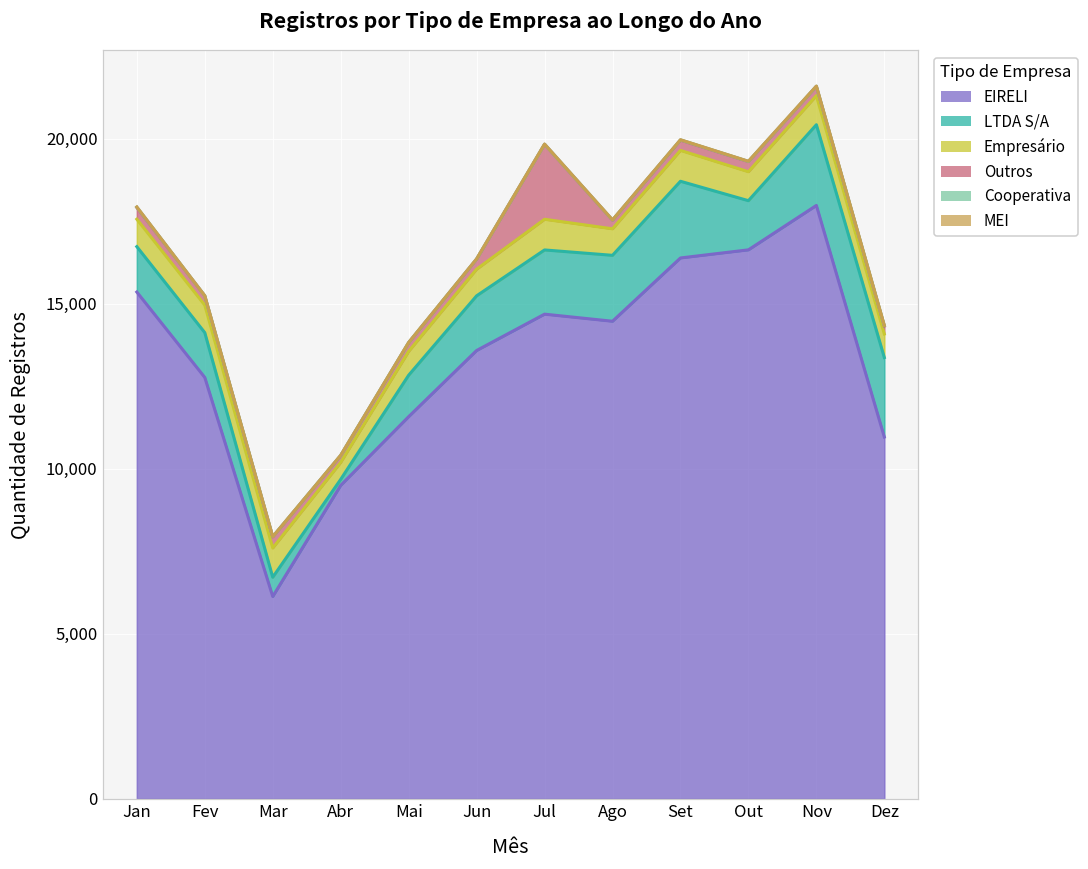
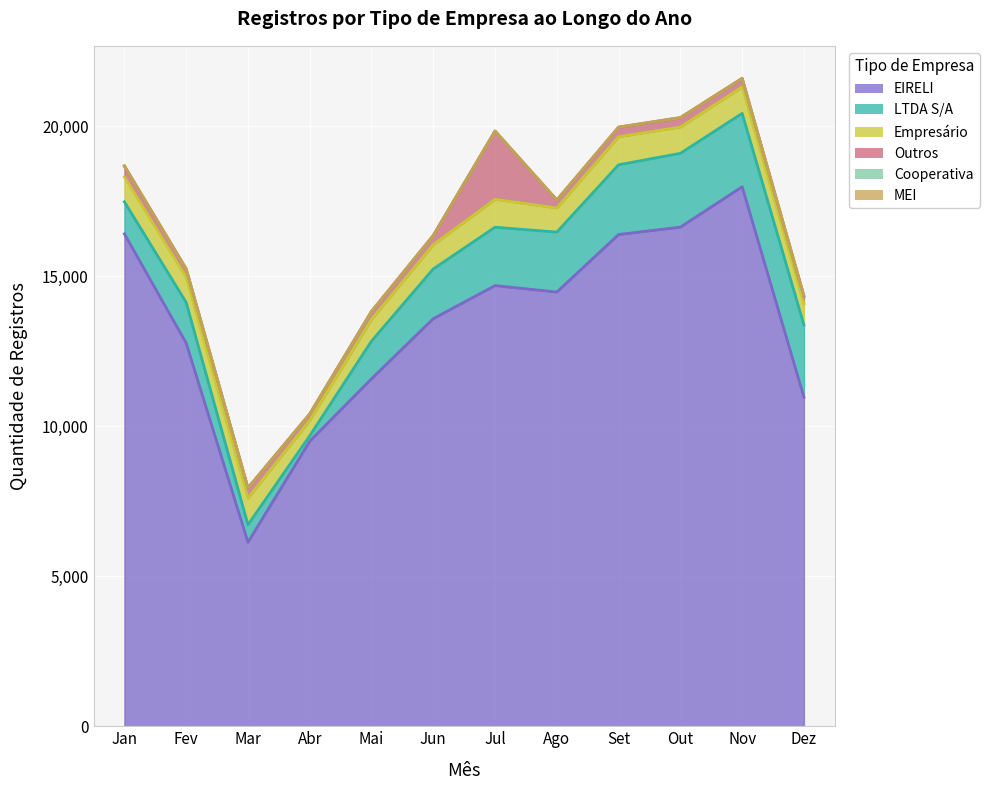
EIRELI, Jan: 15,400 -> 16,400
LTDA S/A, Jan: 1,400 -> 1,100
LTDA S/A, Out: 1,500 -> 2,500
